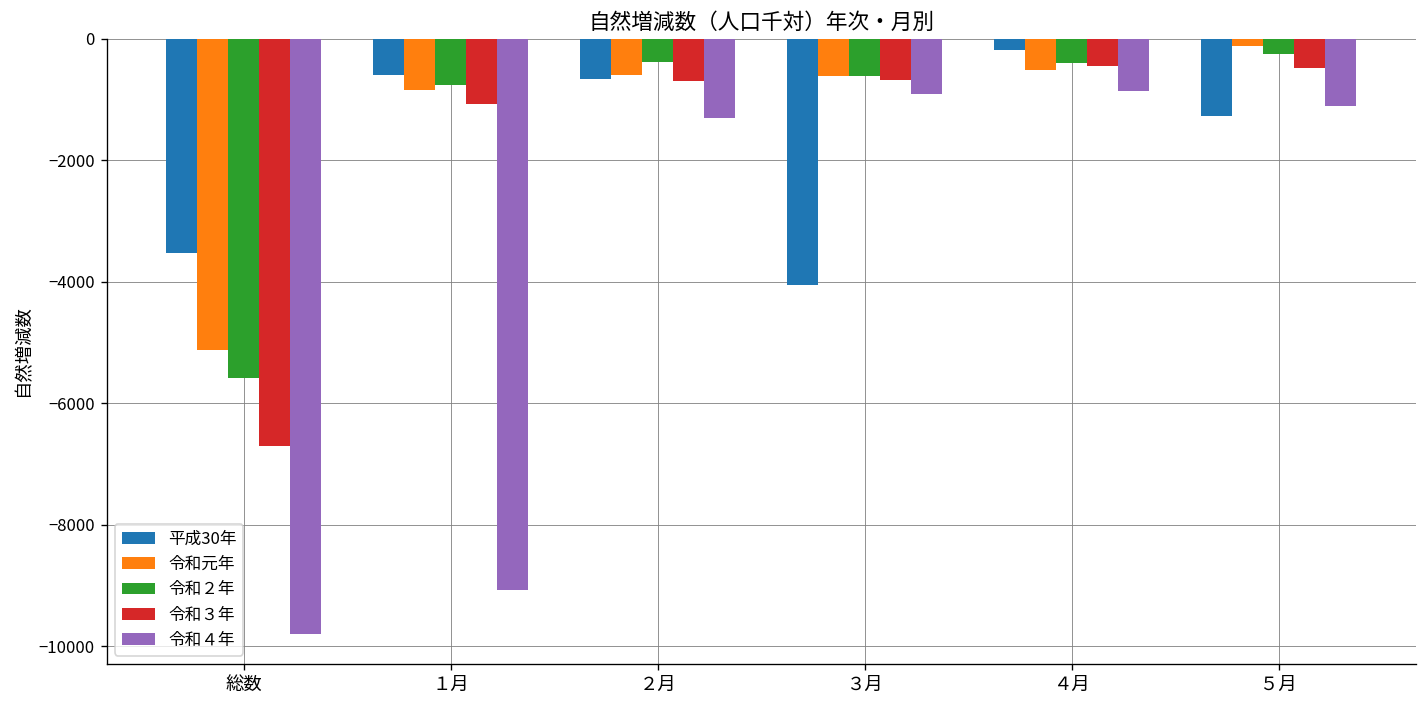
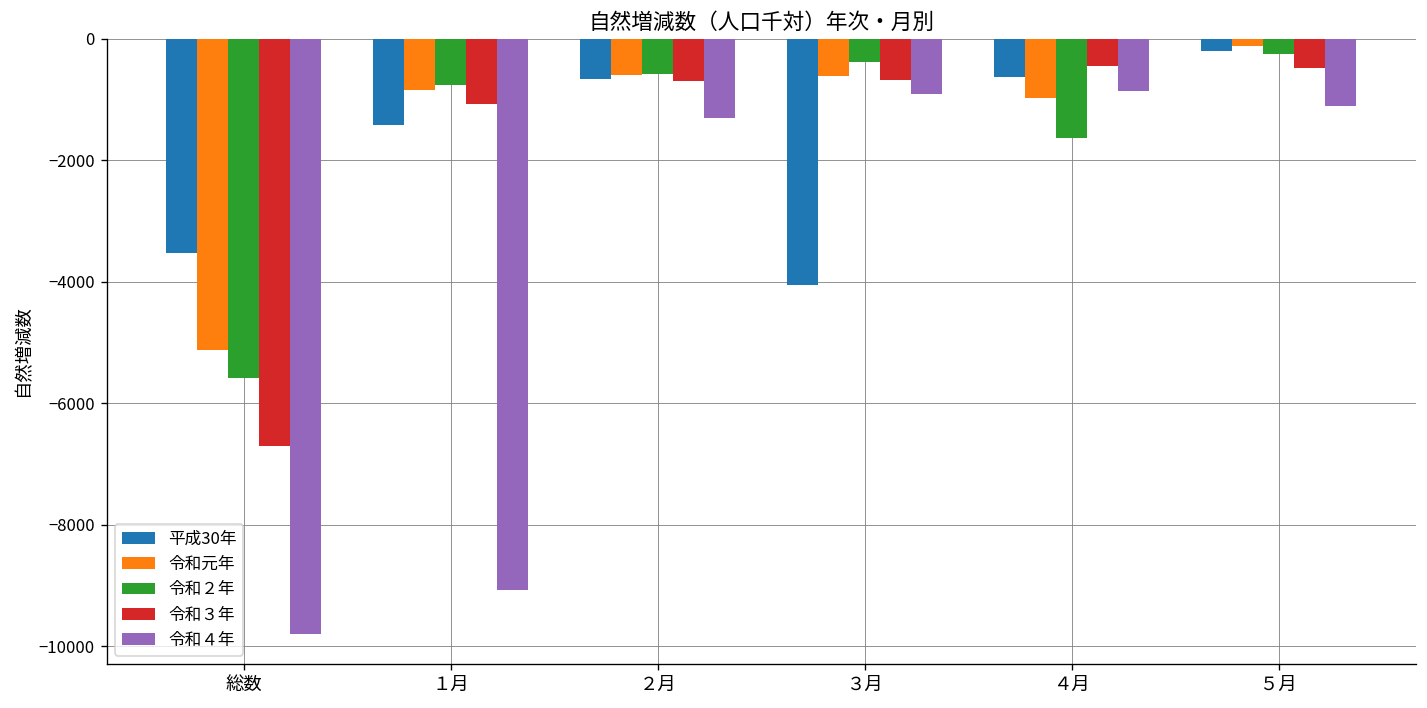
平成30年, １月: -600 -> -1400
令和２年, ２月: -400 -> -600
令和２年, ３月: -600 -> -400
平成30年, ４月: -200 -> -600
令和元年, ４月: -500 -> -1000
令和２年, ４月: -400 -> -1600
平成30年, ５月: -1300 -> -200
